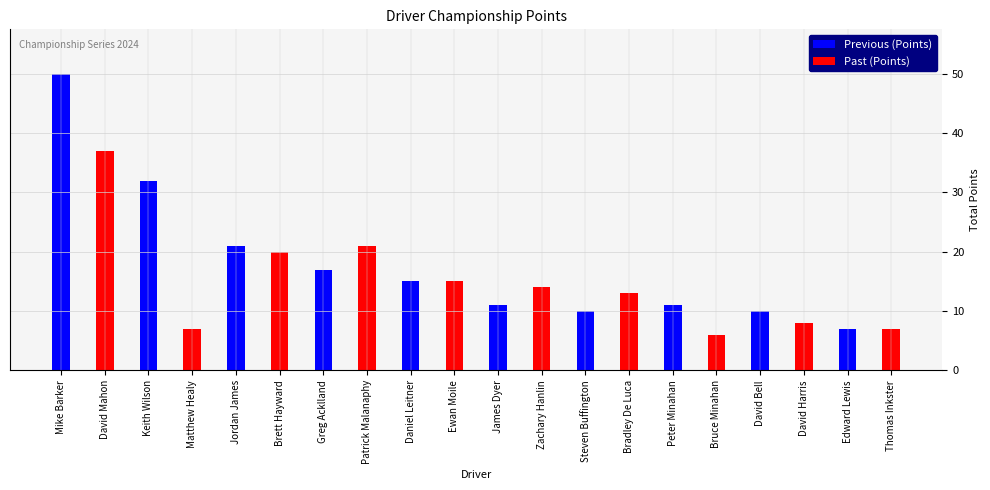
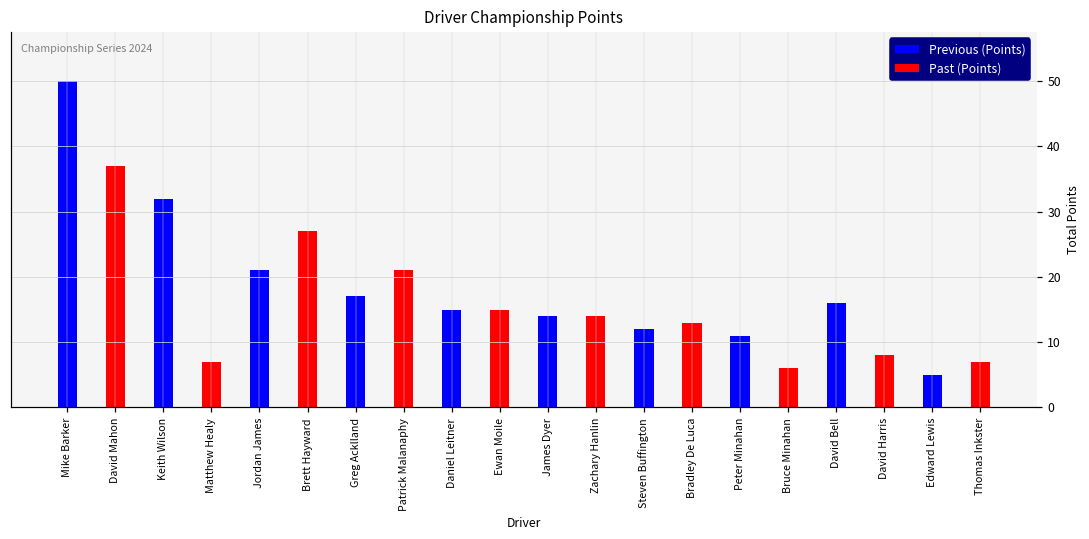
Past (Points), Brett Hayward: 20 -> 27
Previous (Points), James Dyer: 11 -> 14
Previous (Points), Steven Buffington: 10 -> 12
Previous (Points), David Bell: 10 -> 16
Previous (Points), Edward Lewis: 7 -> 5
